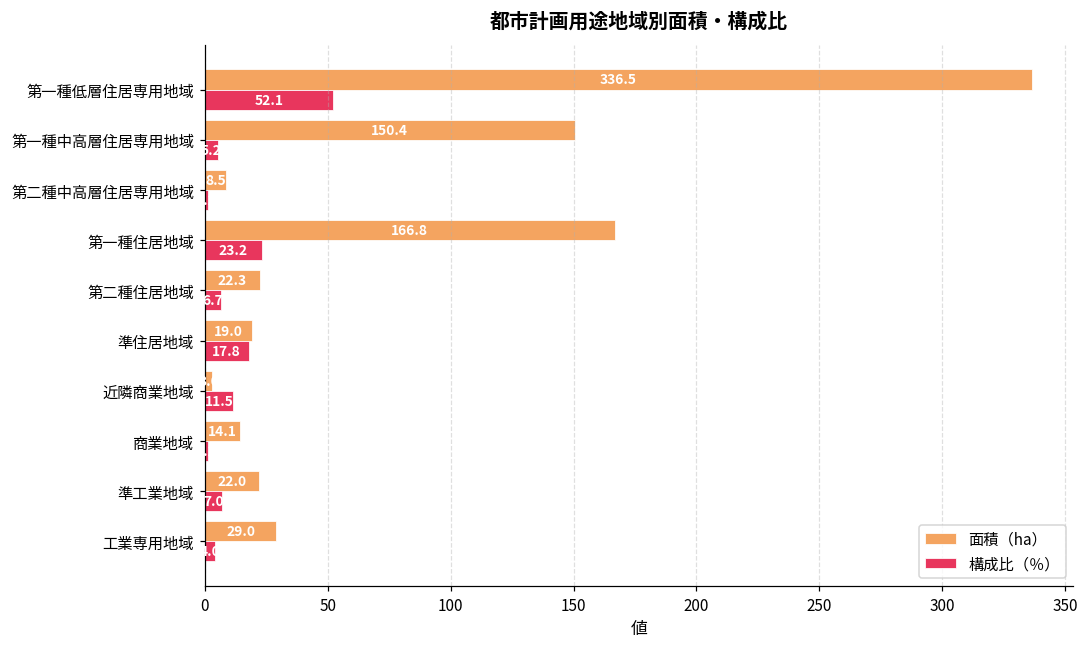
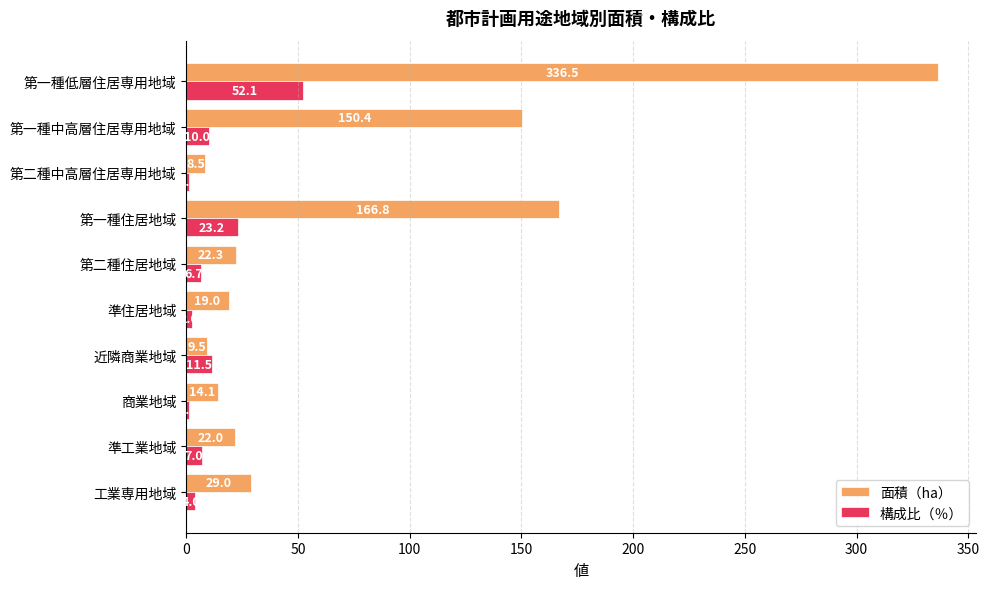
構成比（％）, 第一種中高層住居専用地域: 5.2 -> 10.0
構成比（％）, 準住居地域: 18 -> 3
面積（ha）, 近隣商業地域: 3 -> 10
